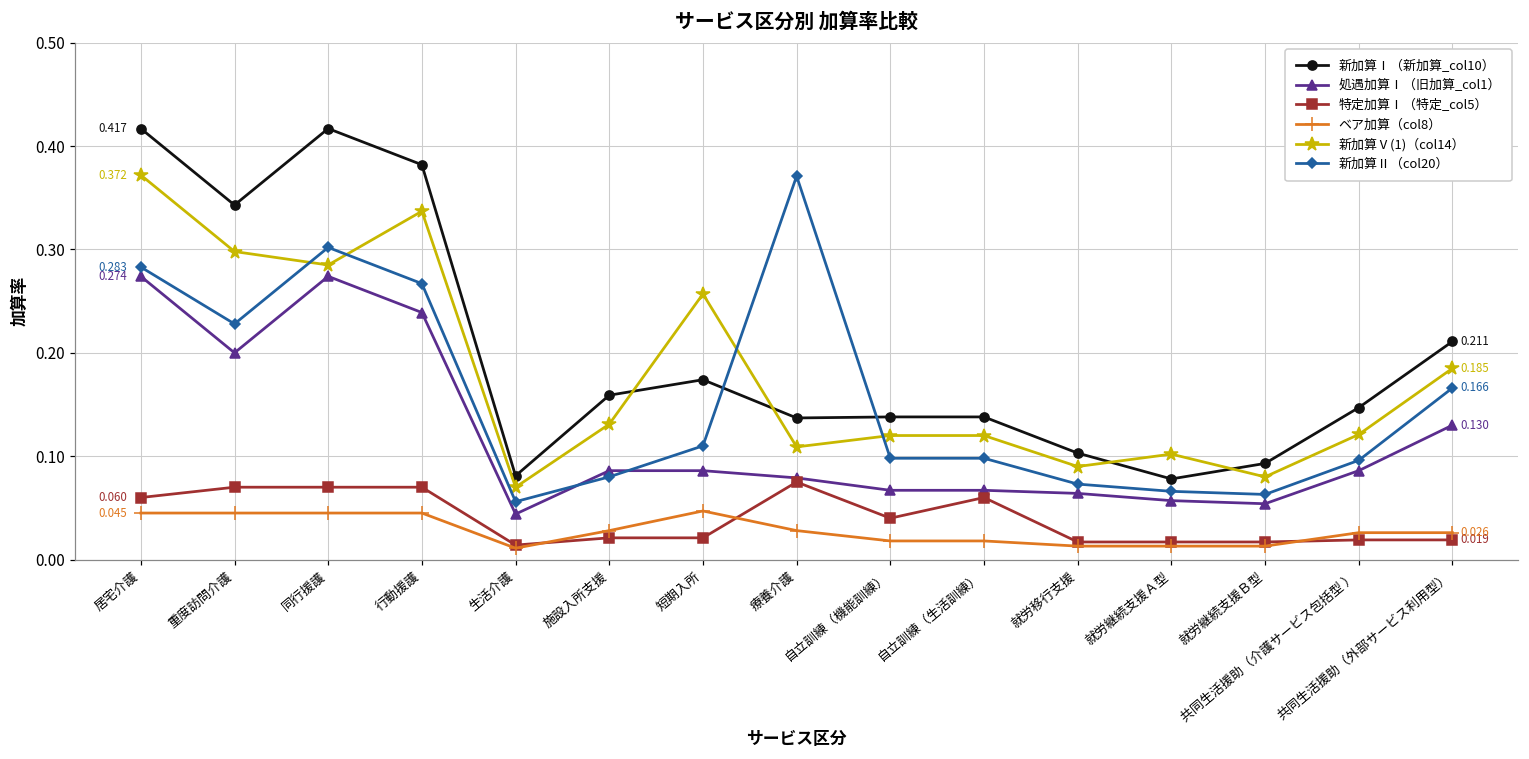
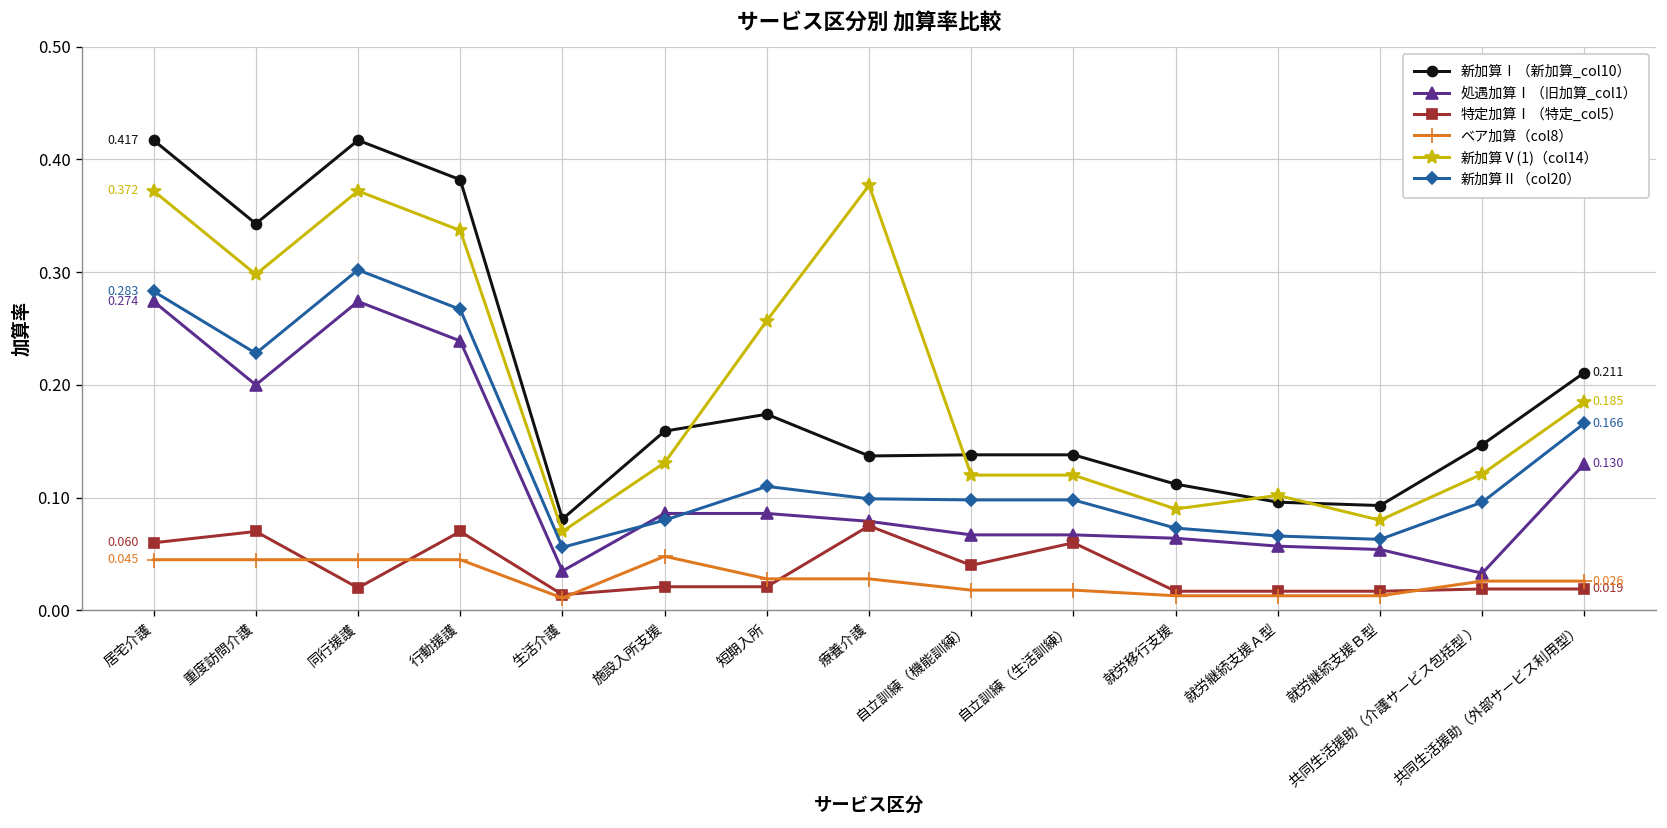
特定加算Ⅰ（特定_col5）, 同行援護: 0.07 -> 0.02
新加算Ⅴ(1)（col14）, 同行援護: 0.29 -> 0.37
処遇加算Ⅰ（旧加算_col1）, 生活介護: 0.044 -> 0.035
ベア加算（col8）, 施設入所支援: 0.03 -> 0.05
ベア加算（col8）, 短期入所: 0.05 -> 0.03
新加算Ⅴ(1)（col14）, 療養介護: 0.11 -> 0.38
新加算Ⅱ（col20）, 療養介護: 0.37 -> 0.10
新加算Ⅰ（新加算_col10）, 就労移行支援: 0.10 -> 0.11
新加算Ⅰ（新加算_col10）, 就労継続支援Ａ型: 0.08 -> 0.10
処遇加算Ⅰ（旧加算_col1）, 共同生活援助（介護サービス包括型 ）: 0.09 -> 0.03
